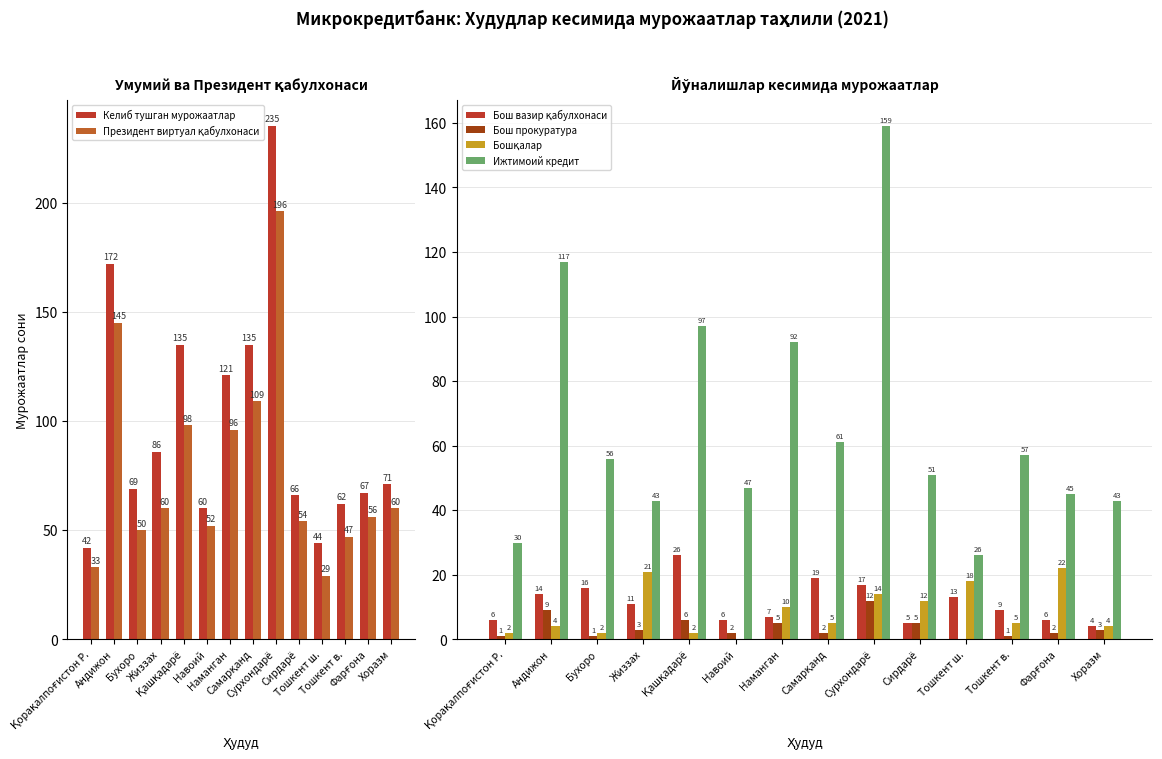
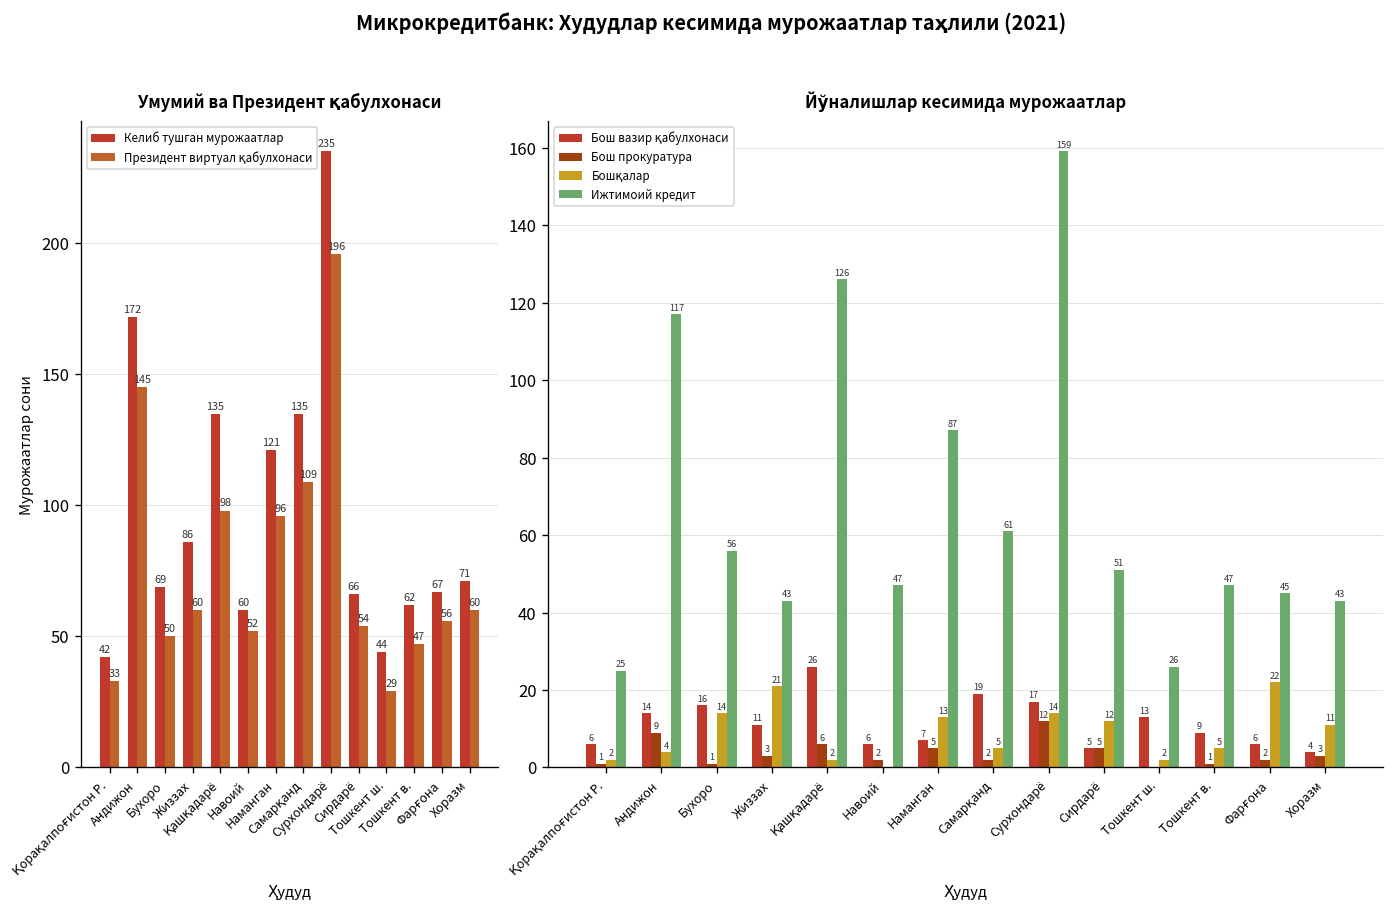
Йўналишлар кесимида мурожаатлар, Ижтимоий кредит, Қорақалпоғистон Р.: 30 -> 25
Йўналишлар кесимида мурожаатлар, Бошқалар, Бухоро: 2 -> 14
Йўналишлар кесимида мурожаатлар, Ижтимоий кредит, Қашқадарё: 97 -> 126
Йўналишлар кесимида мурожаатлар, Бошқалар, Наманган: 10 -> 13
Йўналишлар кесимида мурожаатлар, Ижтимоий кредит, Наманган: 92 -> 87
Йўналишлар кесимида мурожаатлар, Бошқалар, Тошкент ш.: 18 -> 2
Йўналишлар кесимида мурожаатлар, Ижтимоий кредит, Тошкент в.: 57 -> 47
Йўналишлар кесимида мурожаатлар, Бошқалар, Хоразм: 4 -> 11
